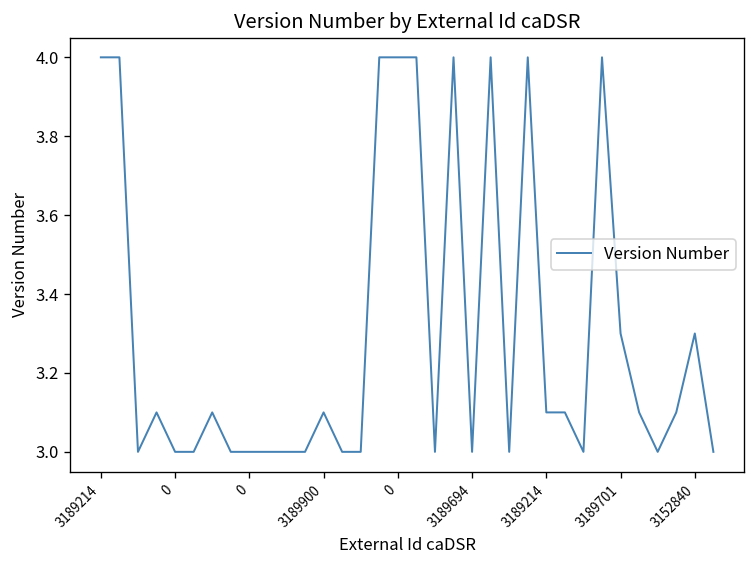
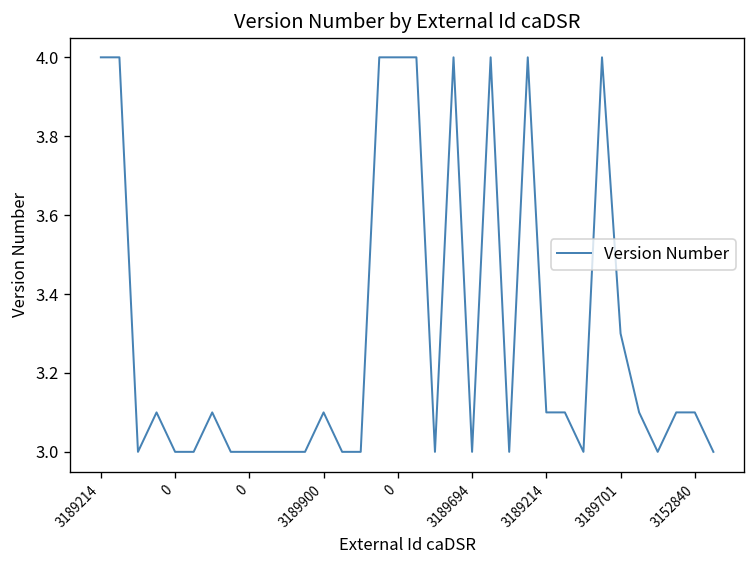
3152840: 3.3 -> 3.1
